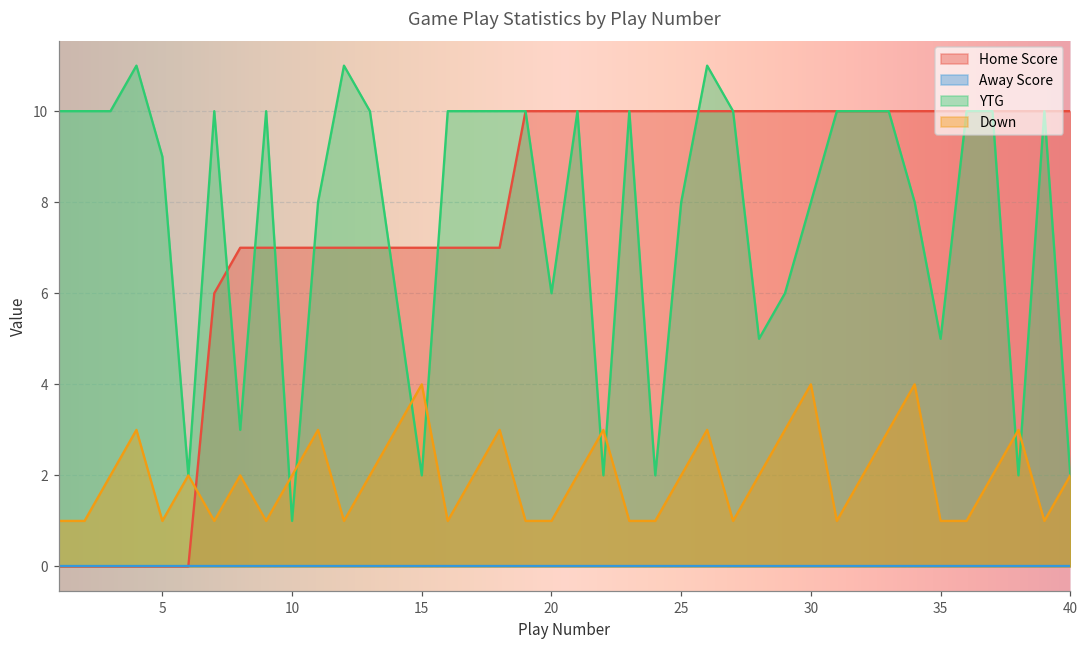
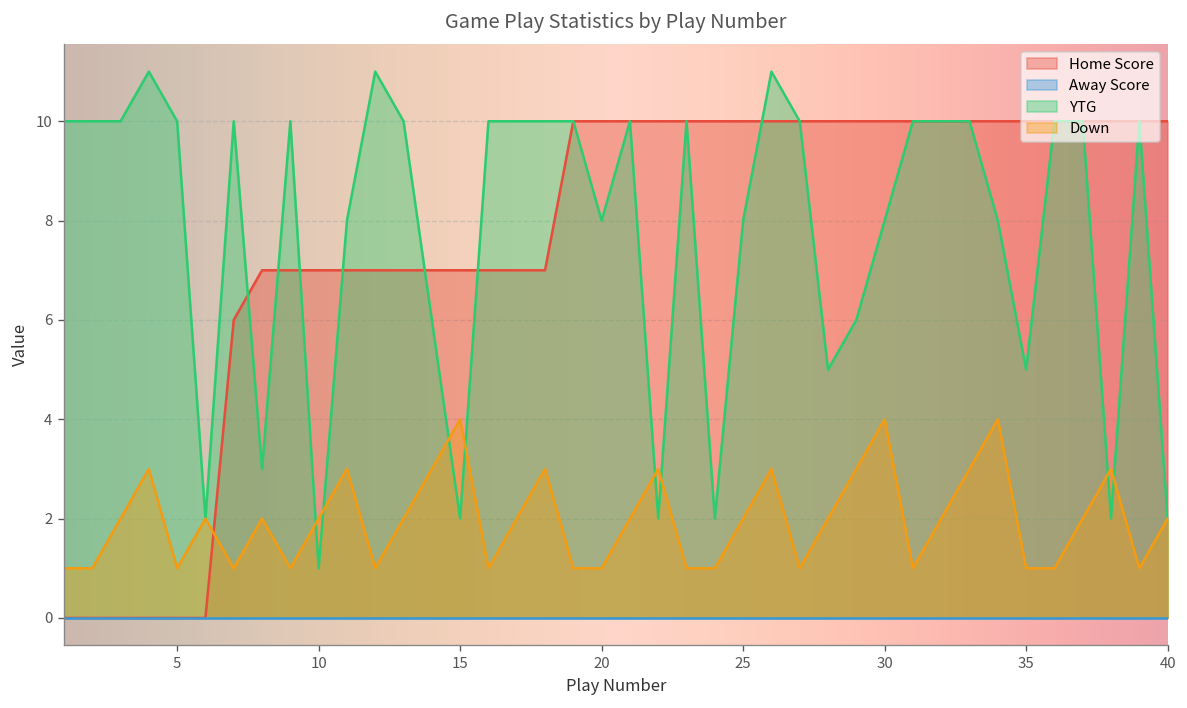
YTG, 5: 9 -> 10
YTG, 20: 6 -> 8
